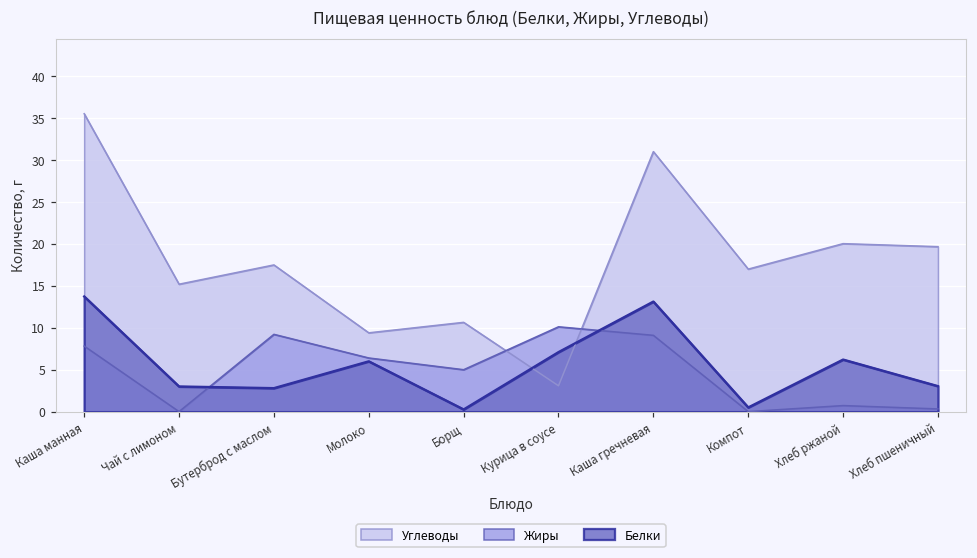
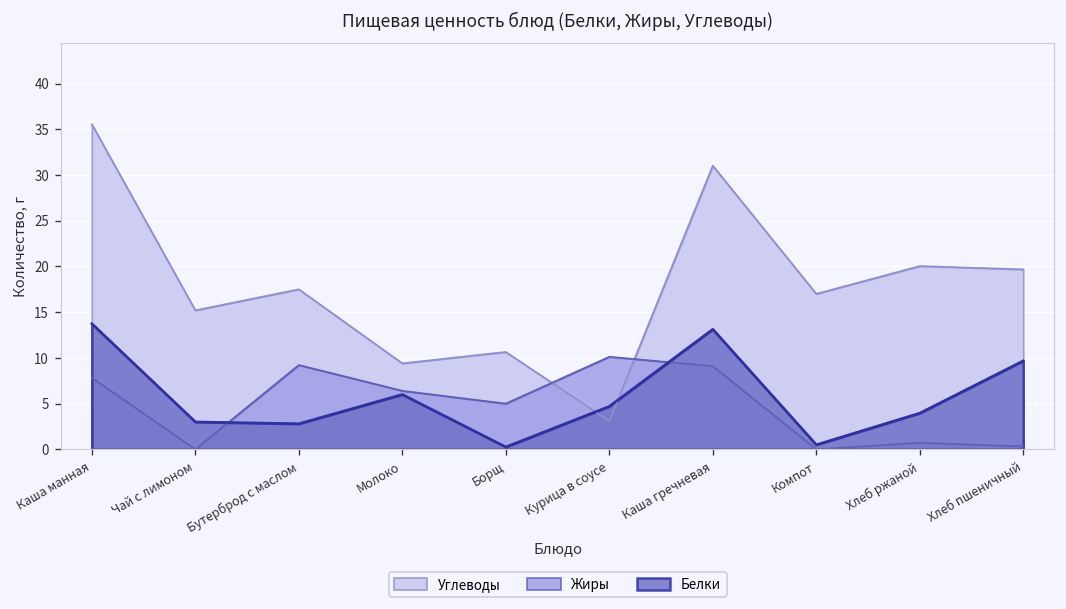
Белки, Курица в соусе: 7 -> 5
Белки, Хлеб ржаной: 6 -> 4
Белки, Хлеб пшеничный: 3 -> 10
